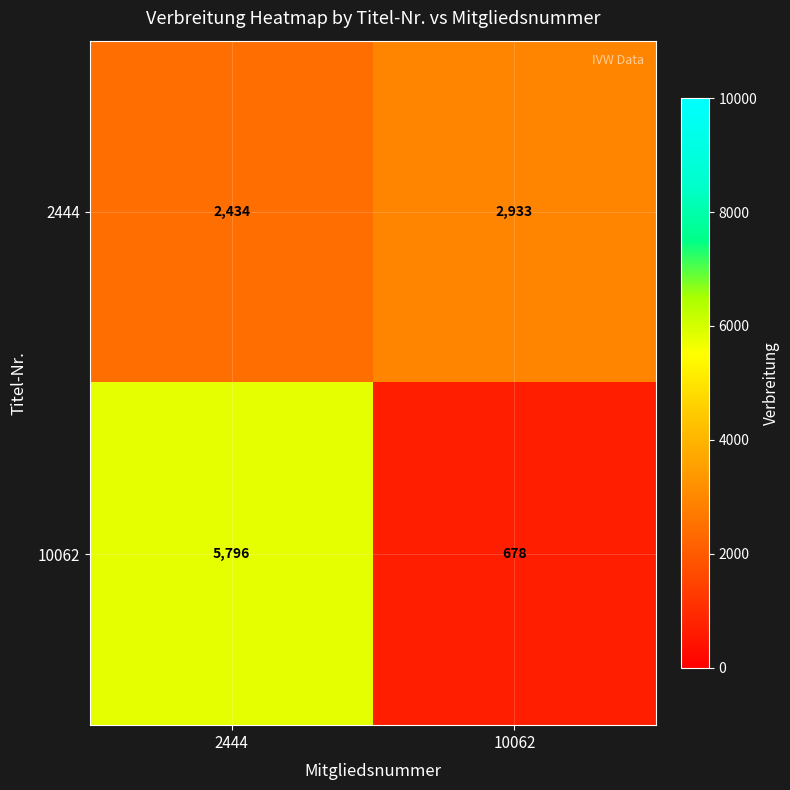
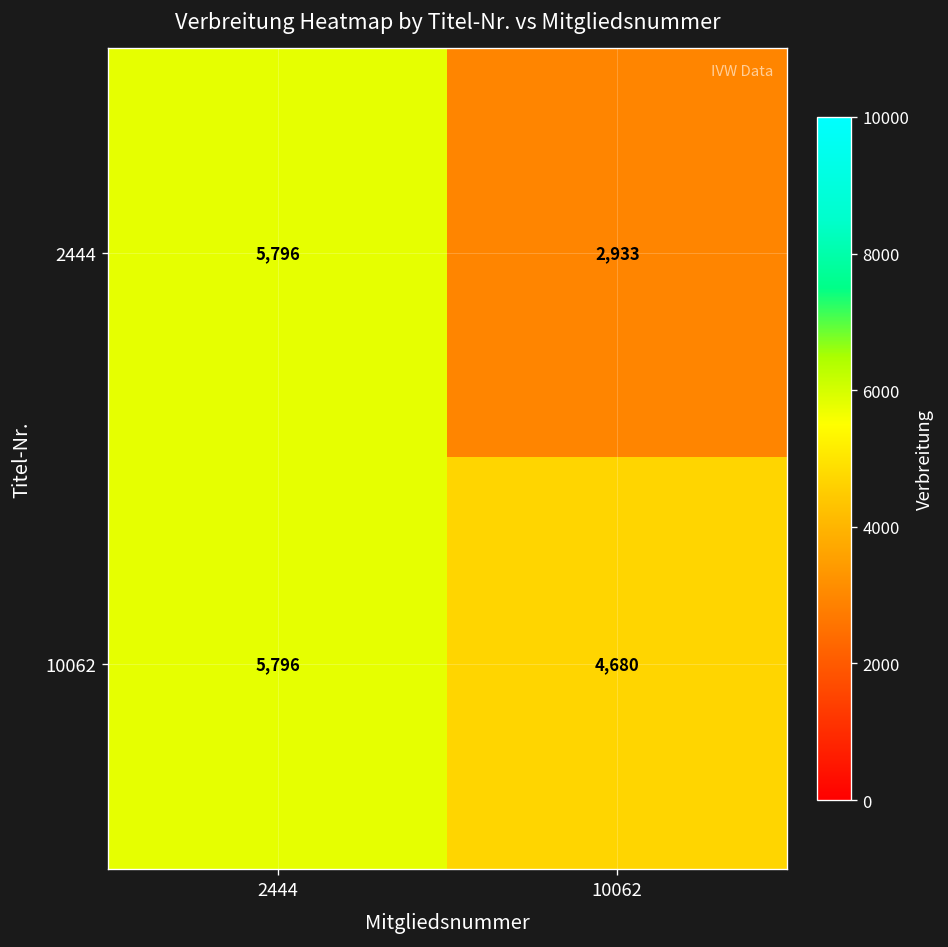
2444, 2444: 2,434 -> 5,796
10062, 10062: 678 -> 4,680
